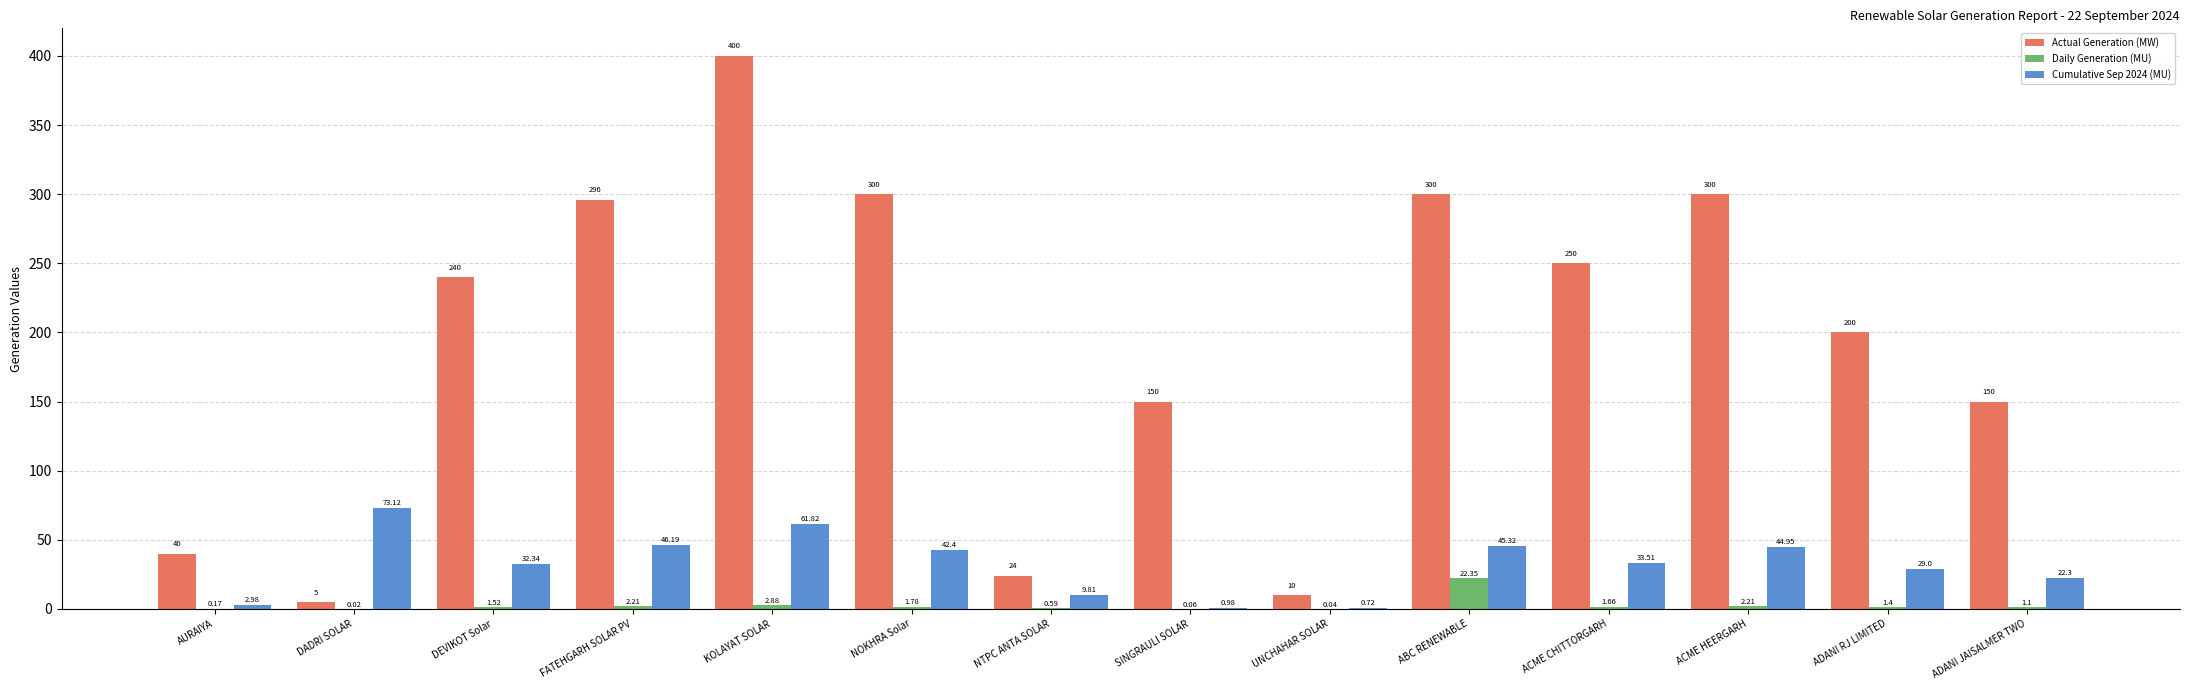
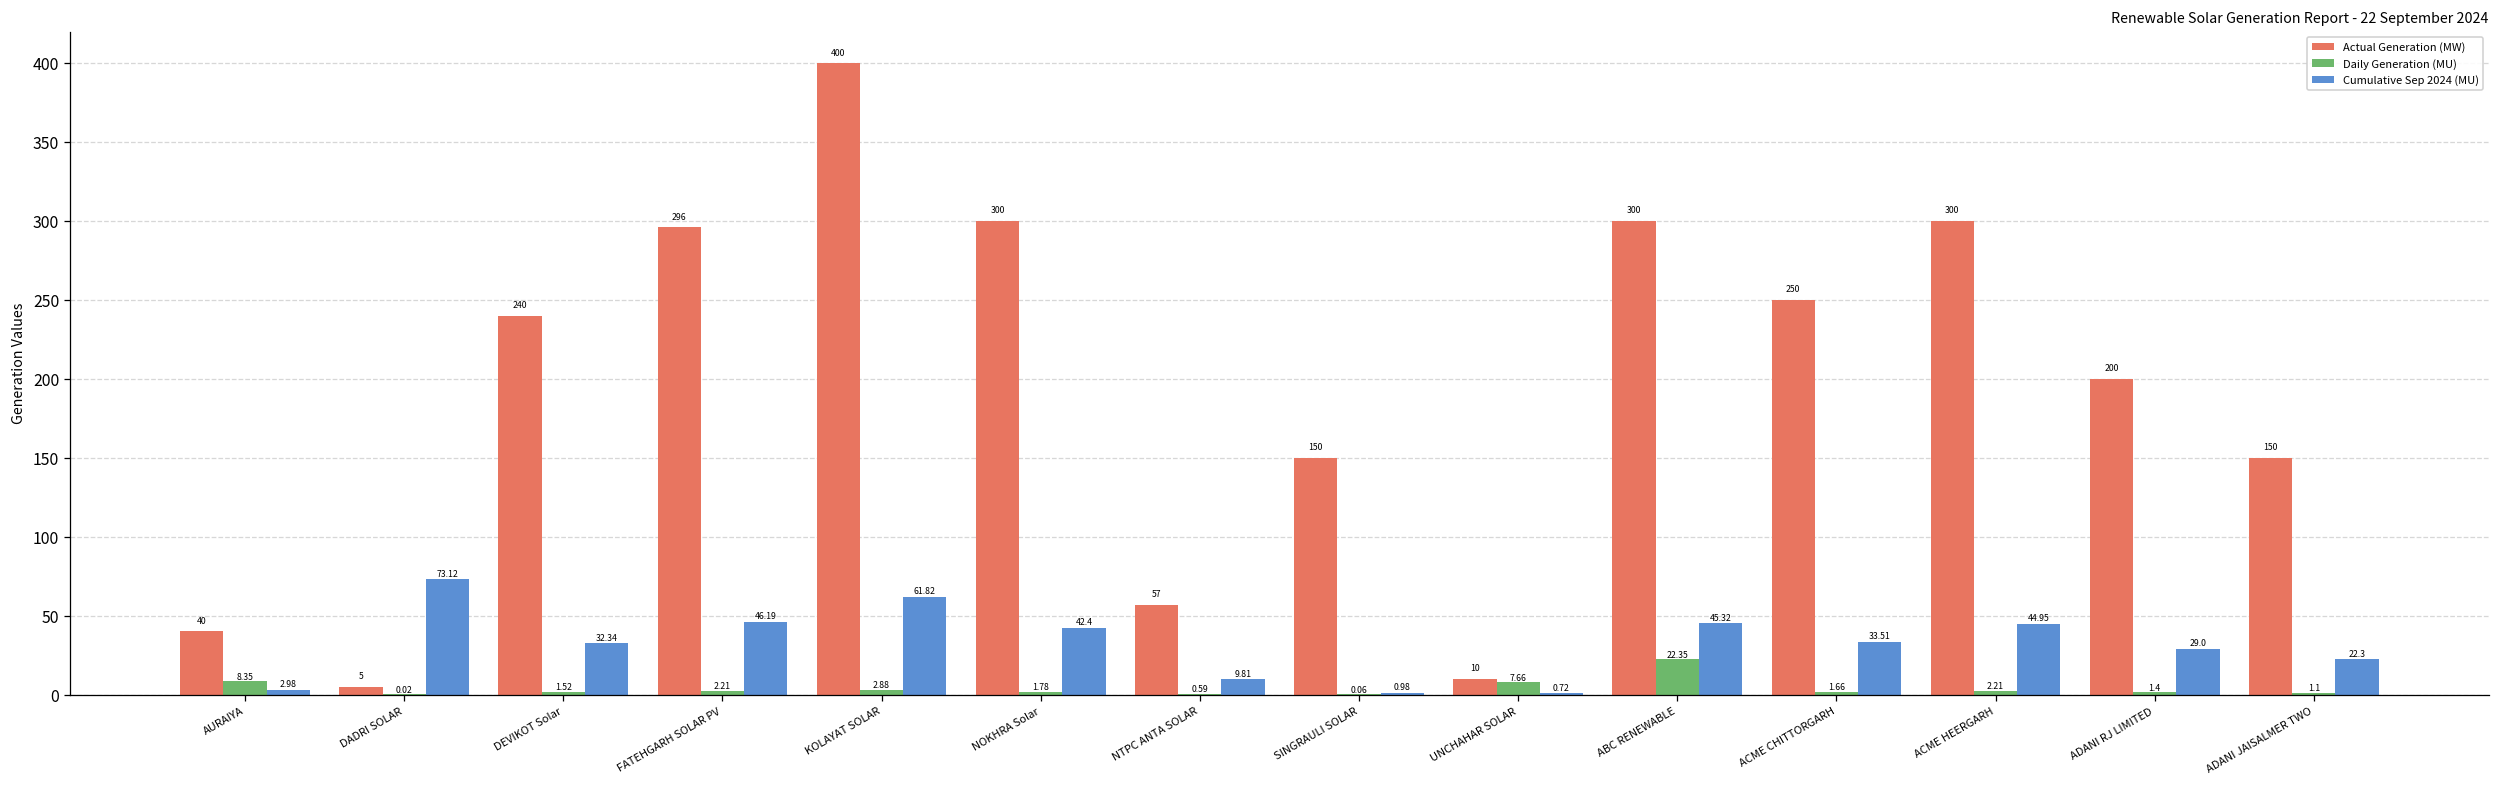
Daily Generation (MU), AURAIYA: 0.17 -> 8.35
Actual Generation (MW), NTPC ANTA SOLAR: 24 -> 57
Daily Generation (MU), UNCHAHAR SOLAR: 0.04 -> 7.66
